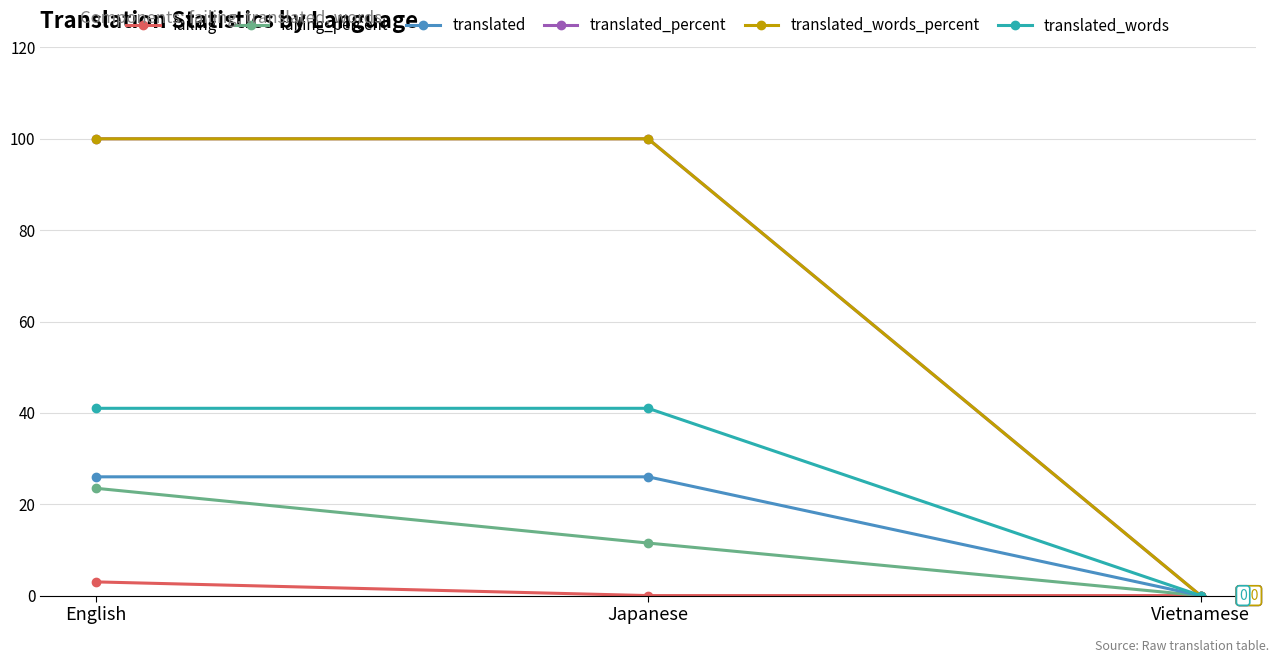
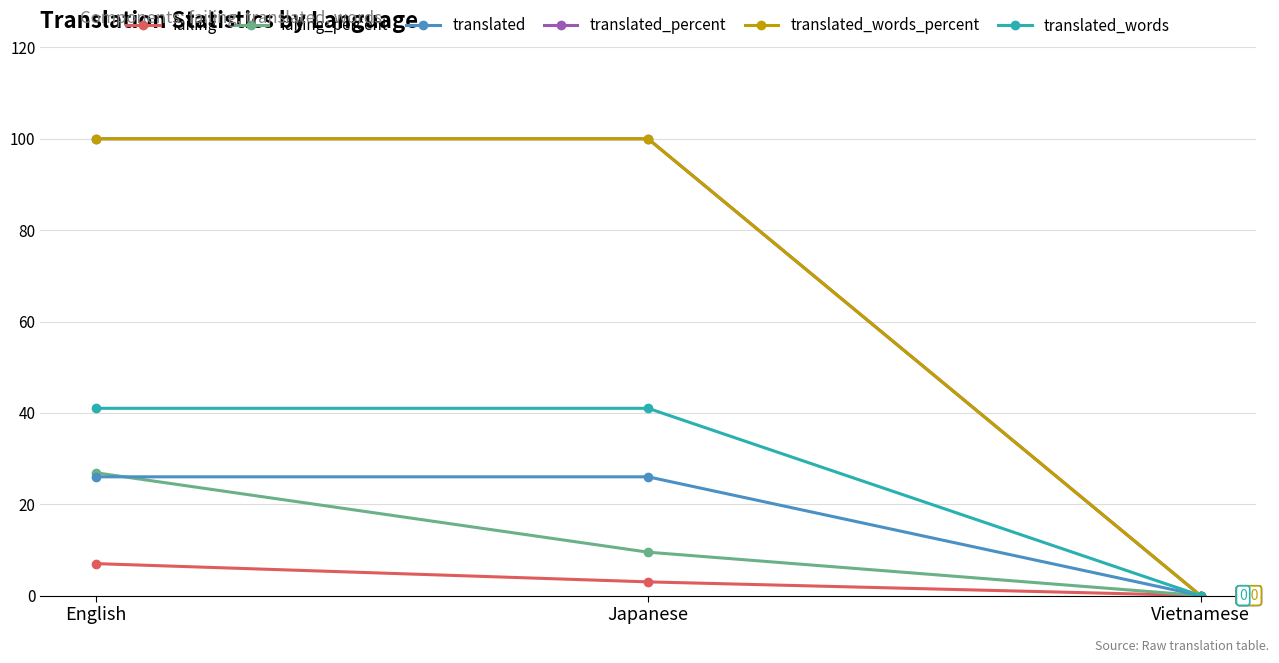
failing, English: 3 -> 7
failing_percent, English: 24 -> 27
failing, Japanese: 0 -> 3
failing_percent, Japanese: 12 -> 10
